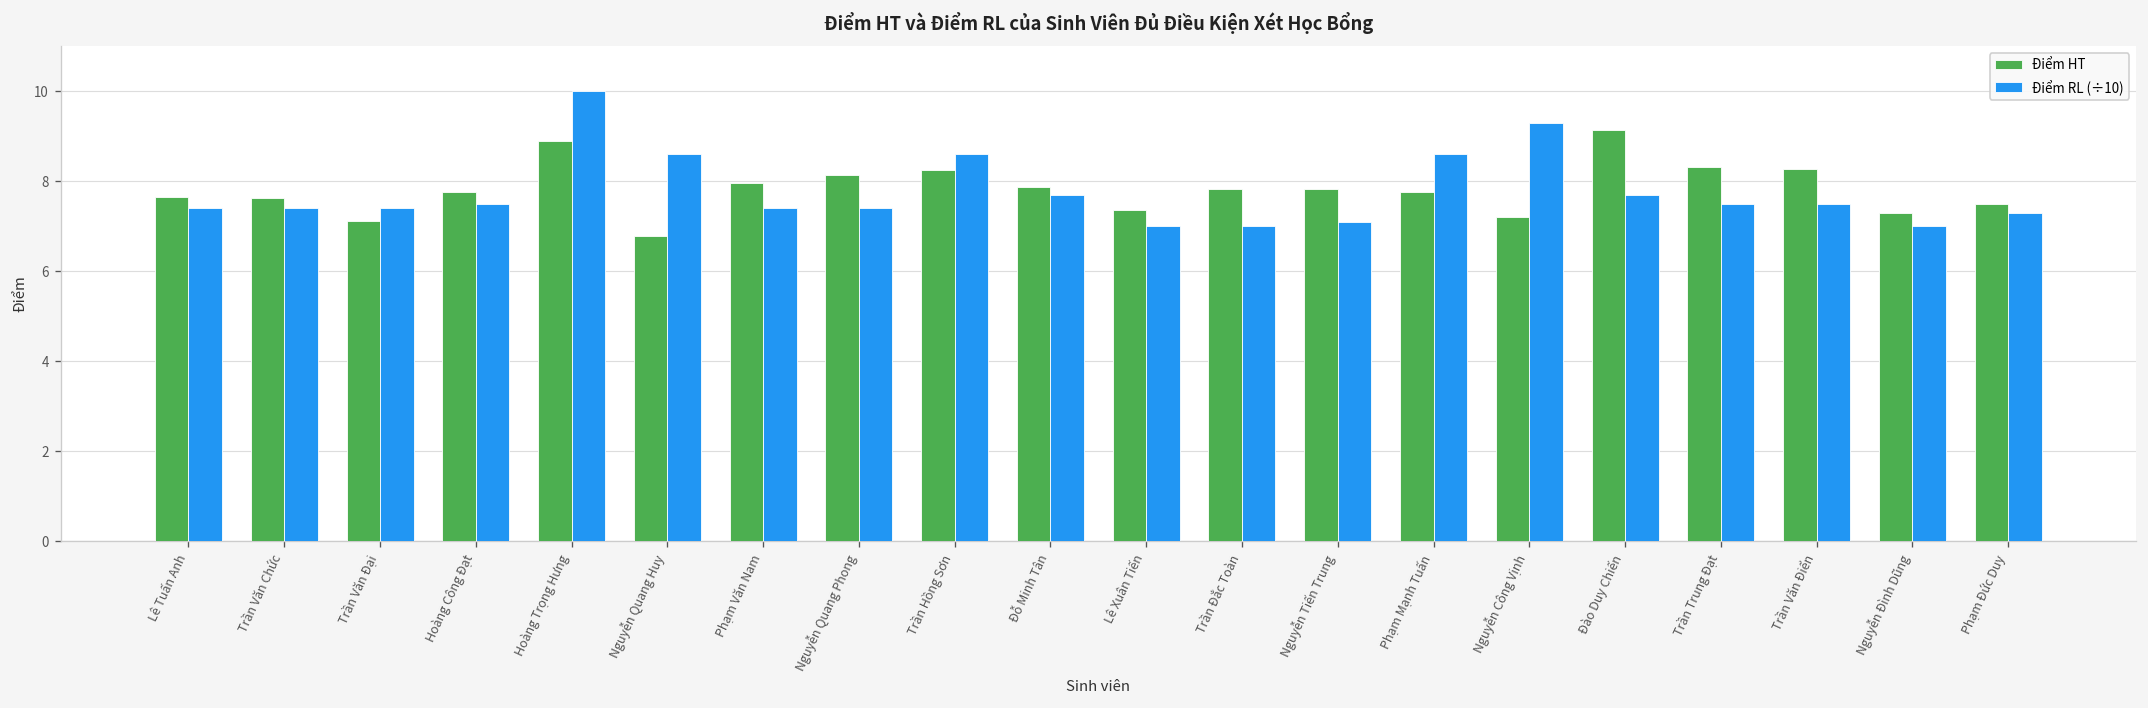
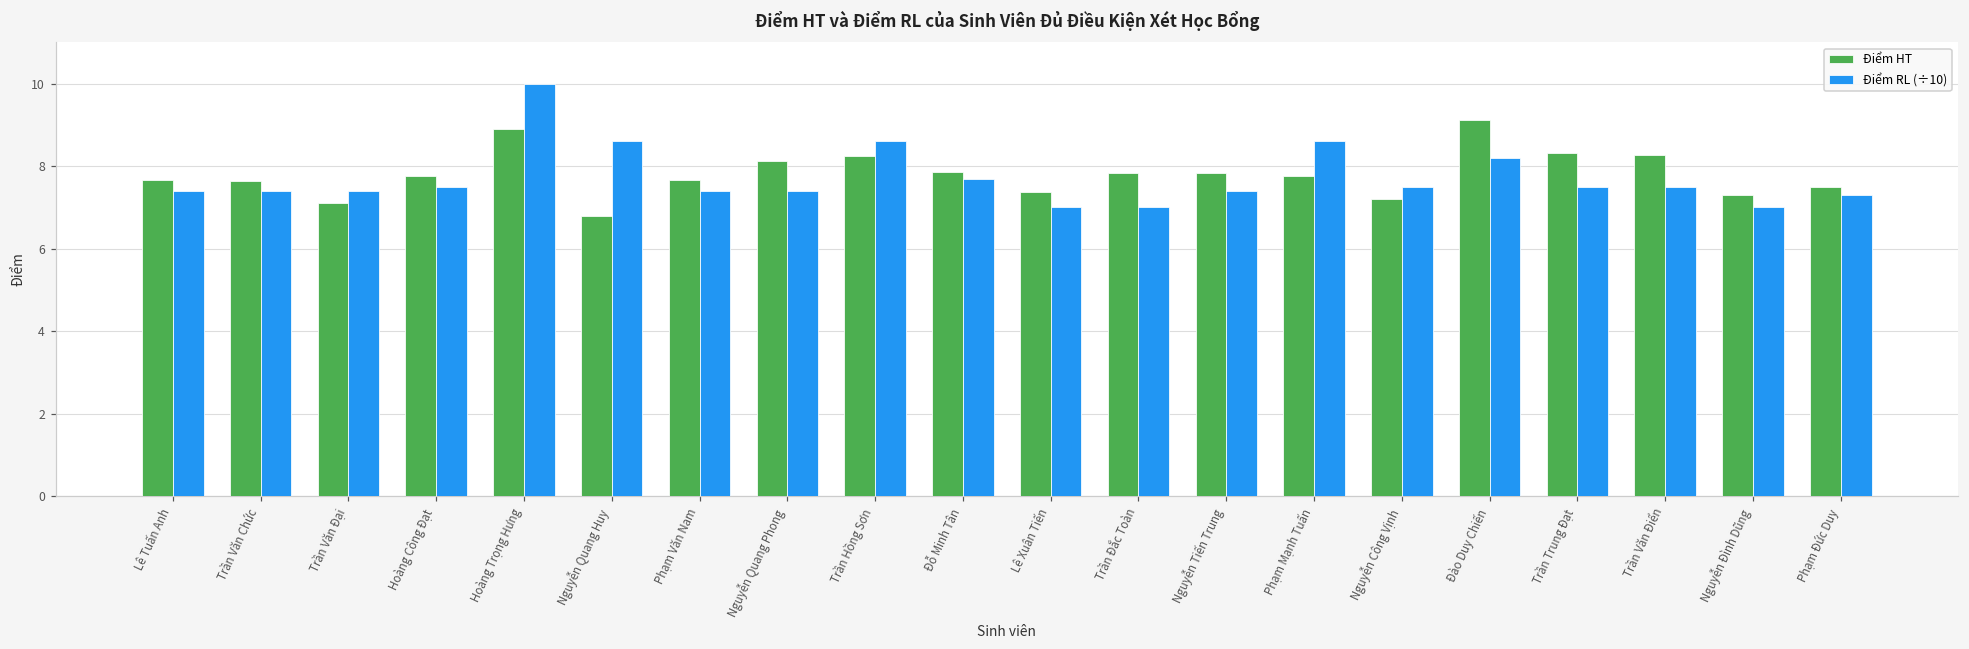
Điểm HT, Phạm Văn Nam: 8.0 -> 7.7
Điểm RL (÷10), Nguyễn Tiến Trung: 7.1 -> 7.4
Điểm RL (÷10), Nguyễn Công Vịnh: 9.3 -> 7.5
Điểm RL (÷10), Đào Duy Chiến: 7.7 -> 8.2
